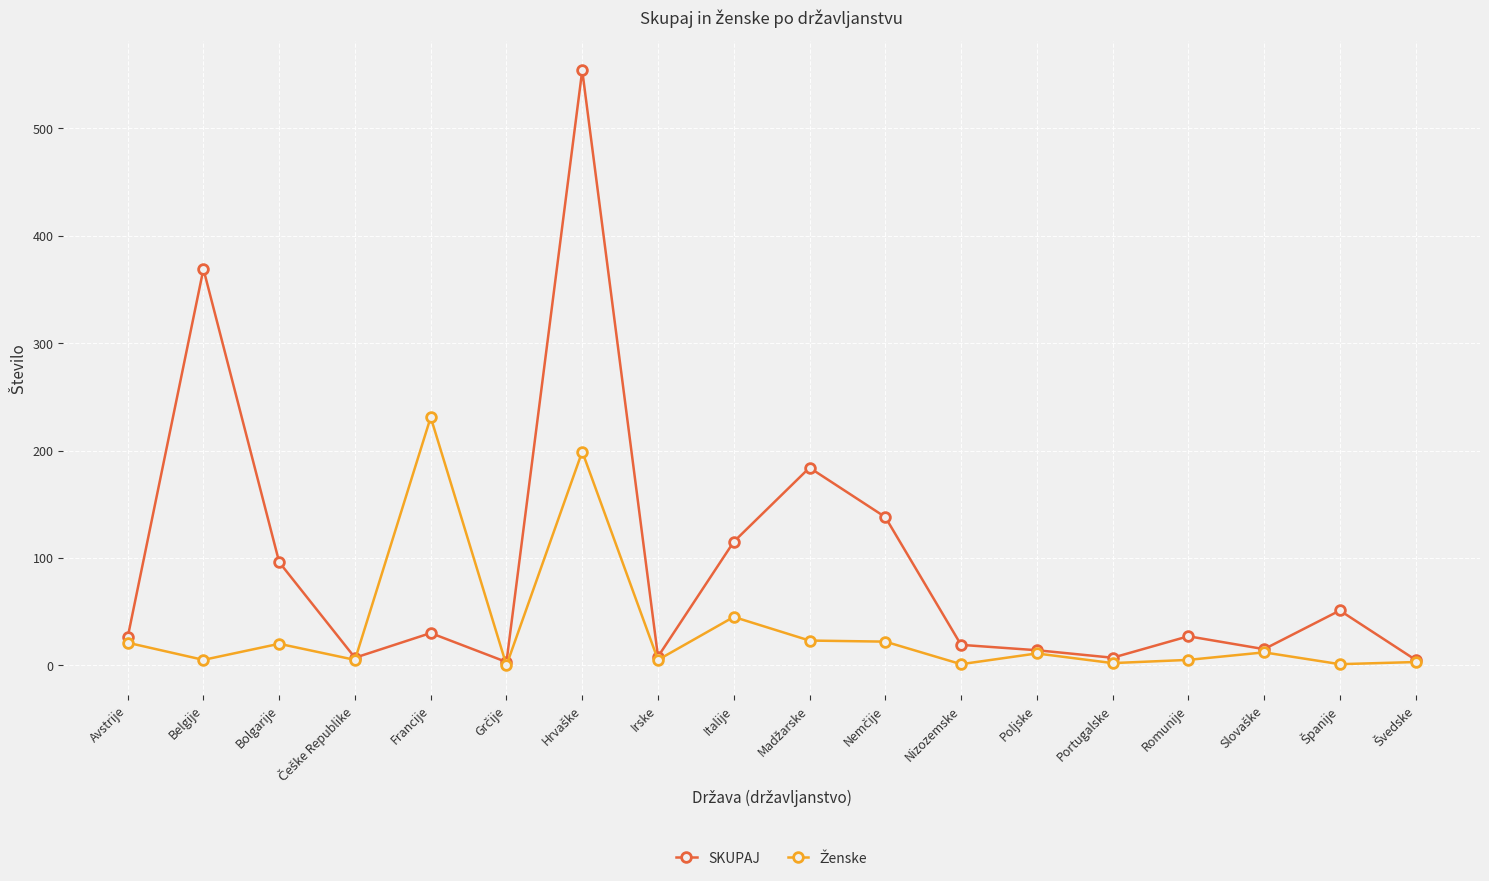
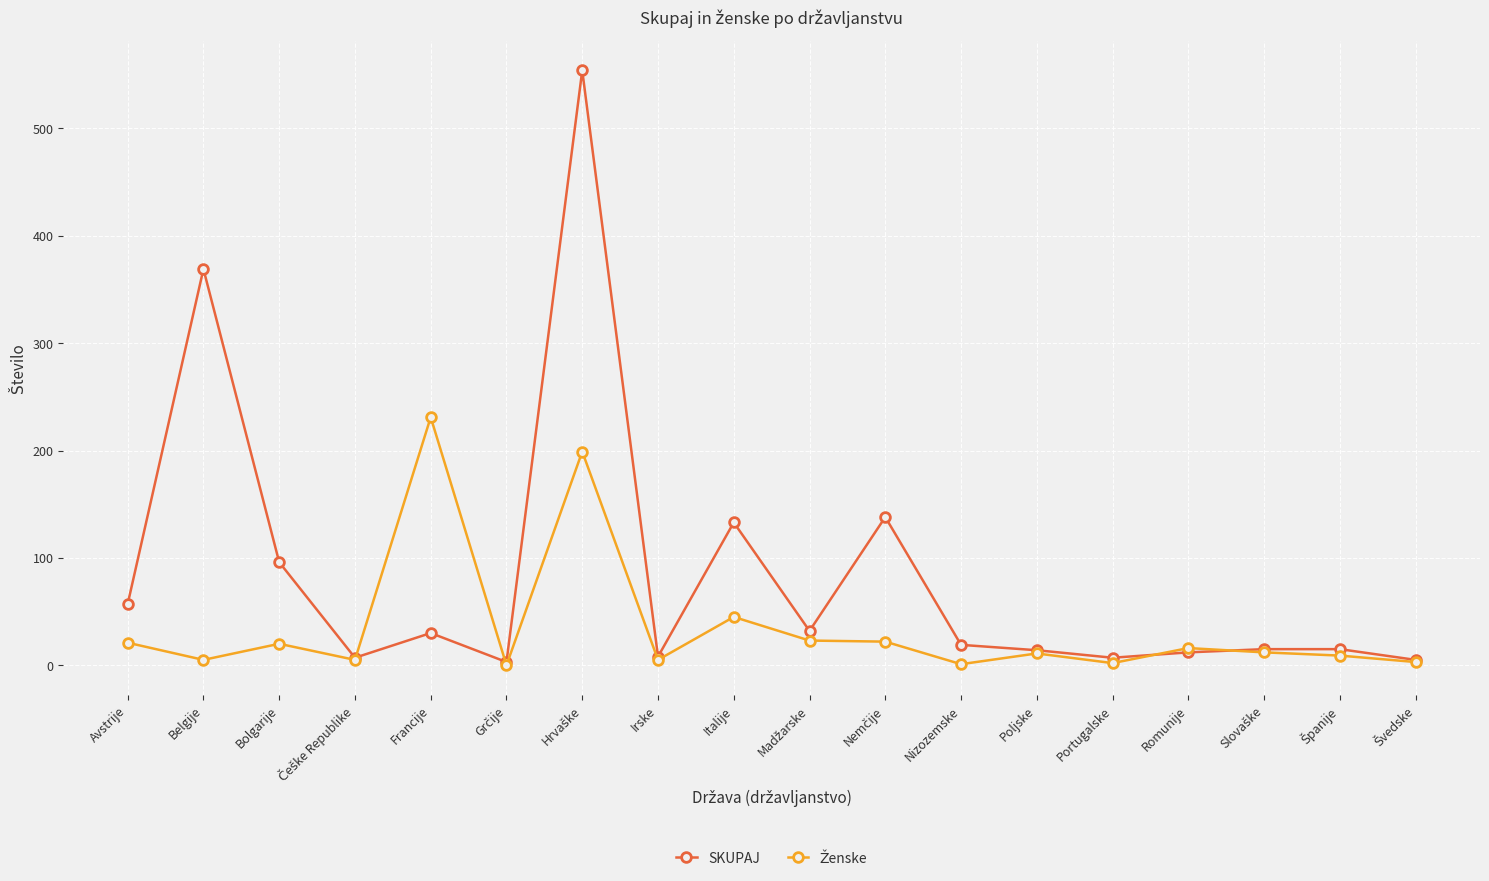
SKUPAJ, Avstrije: 26 -> 57
SKUPAJ, Italije: 115 -> 133
SKUPAJ, Madžarske: 184 -> 32
SKUPAJ, Romunije: 27 -> 12
Ženske, Romunije: 5 -> 16
SKUPAJ, Španije: 51 -> 15
Ženske, Španije: 1 -> 9
